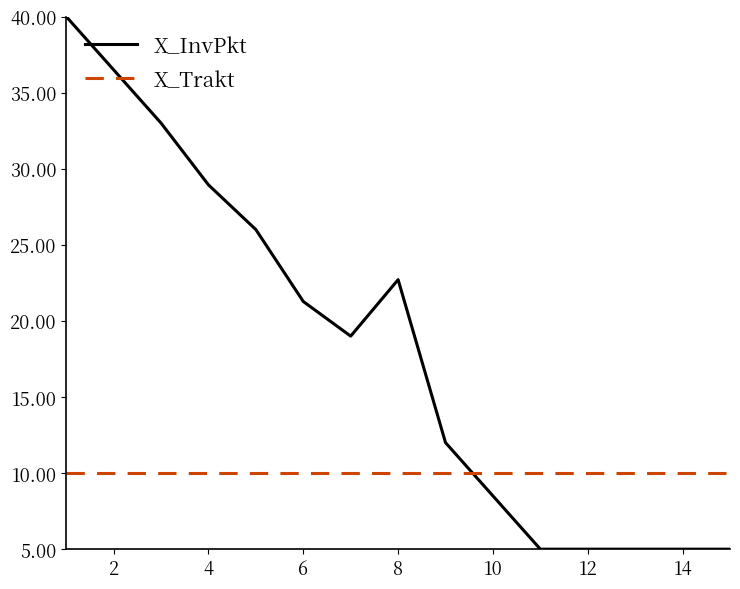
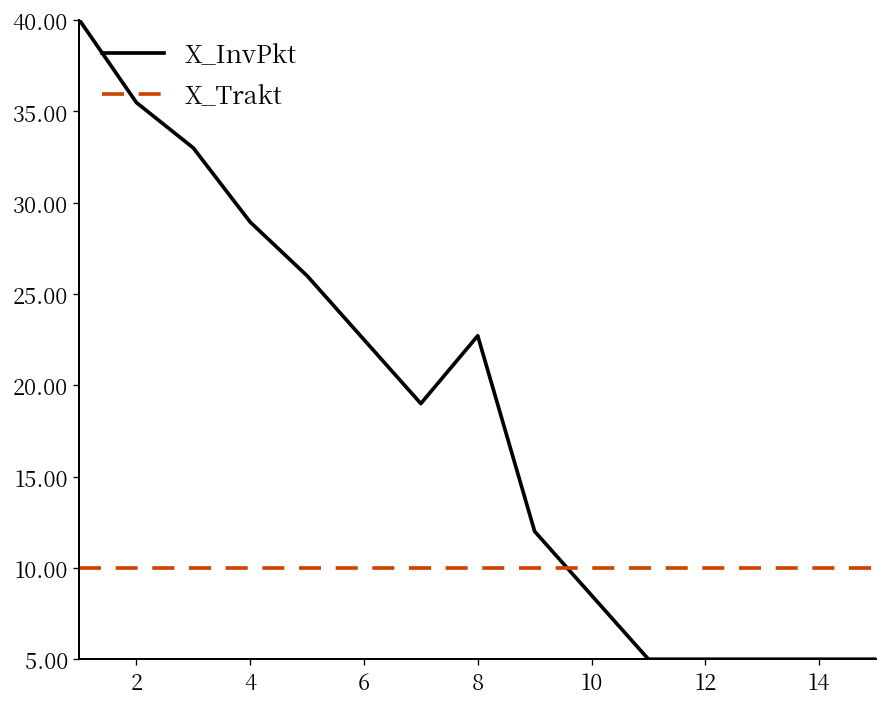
X_InvPkt, 2: 36.5 -> 35.5
X_InvPkt, 6: 21.3 -> 22.5
